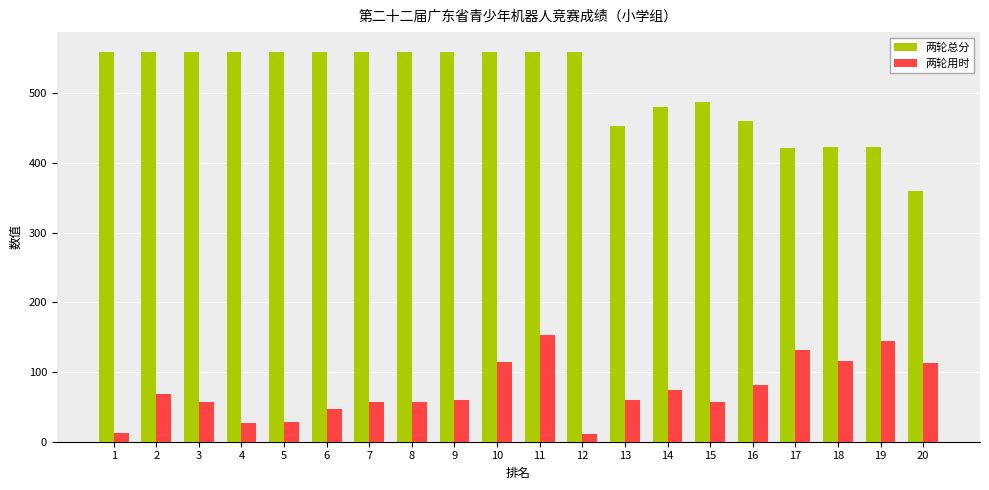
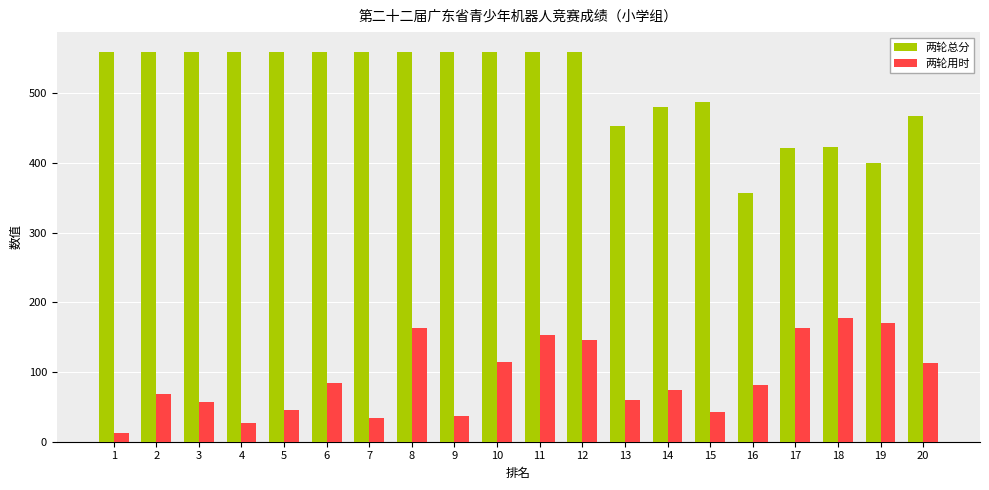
两轮用时, 5: 30 -> 50
两轮用时, 6: 50 -> 80
两轮用时, 7: 60 -> 30
两轮用时, 8: 60 -> 160
两轮用时, 9: 60 -> 40
两轮用时, 12: 10 -> 150
两轮用时, 15: 60 -> 40
两轮总分, 16: 460 -> 360
两轮用时, 17: 130 -> 160
两轮用时, 18: 120 -> 180
两轮总分, 19: 420 -> 400
两轮用时, 19: 150 -> 170
两轮总分, 20: 360 -> 470
